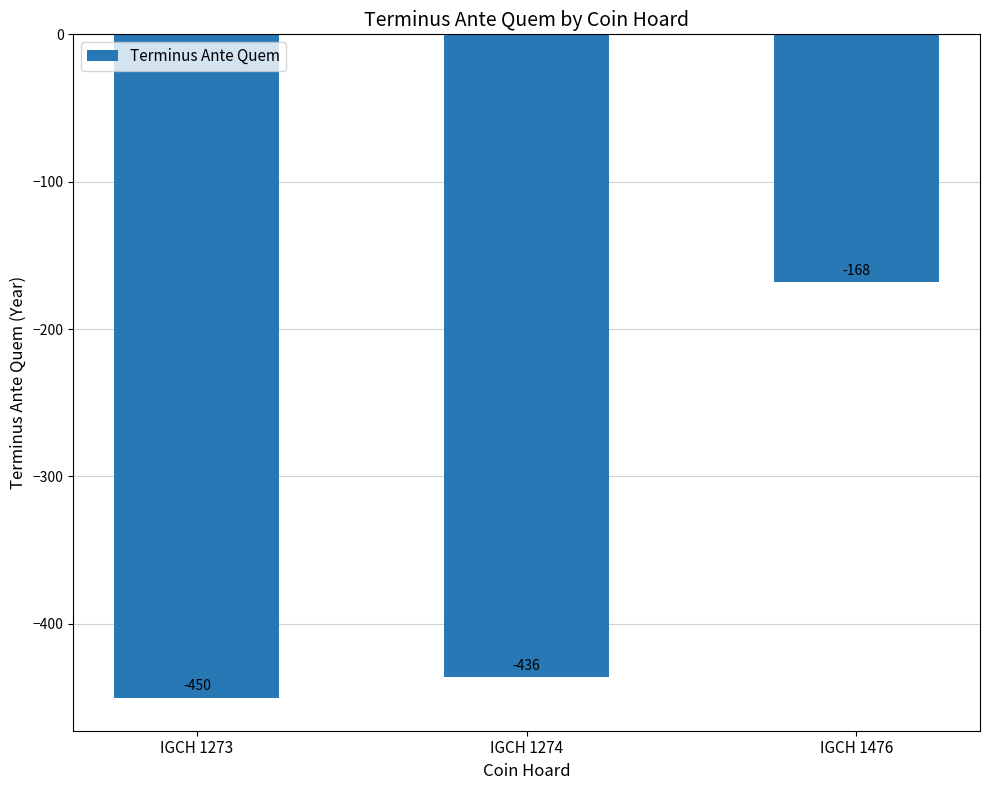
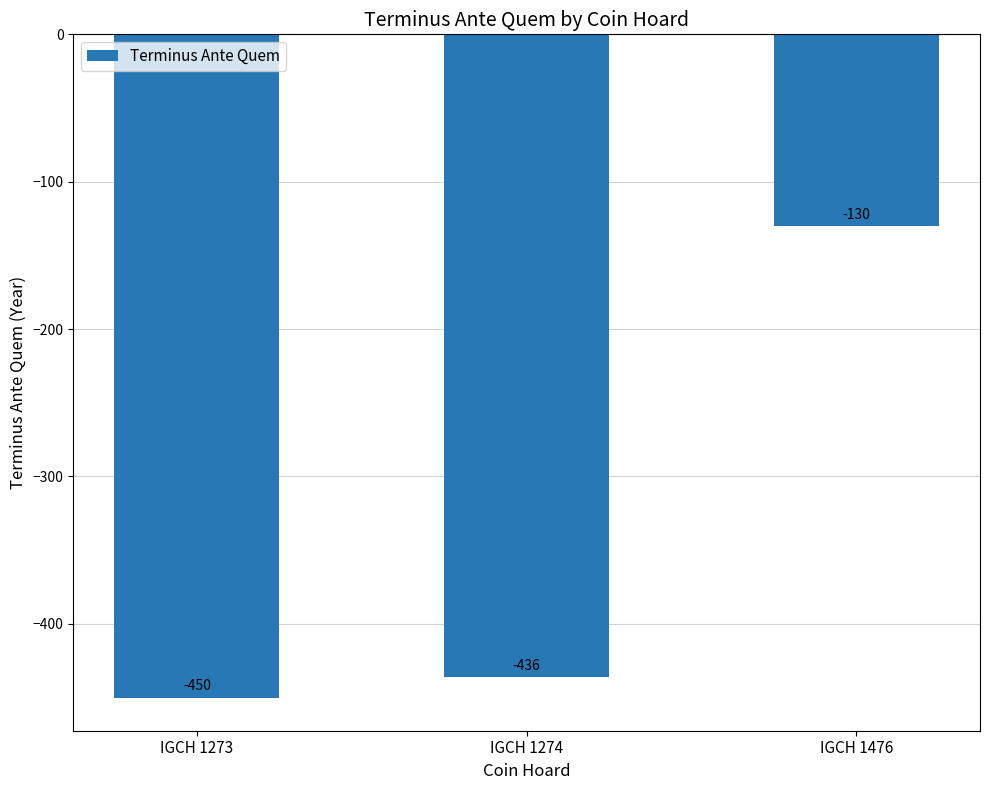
IGCH 1476: -168 -> -130
